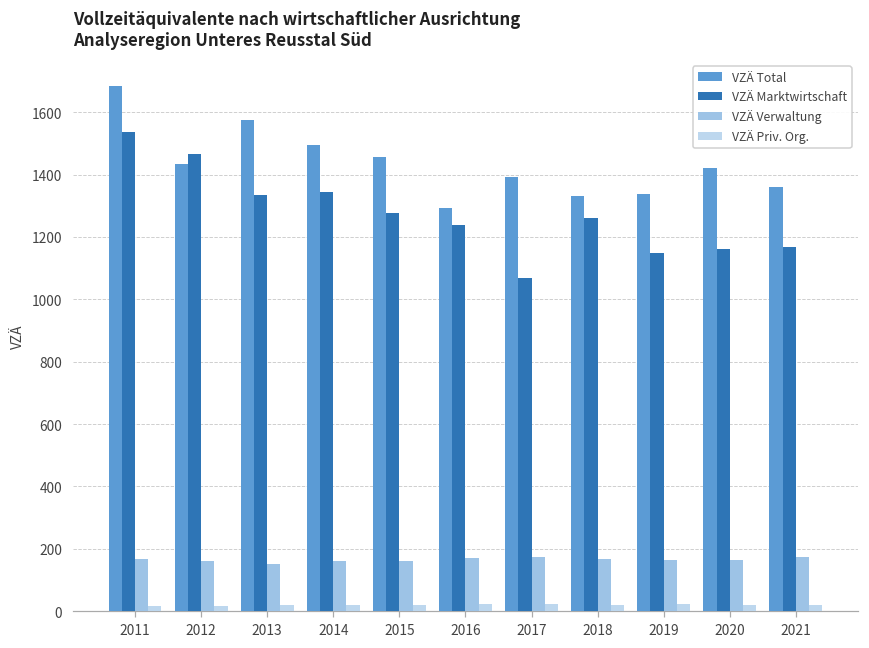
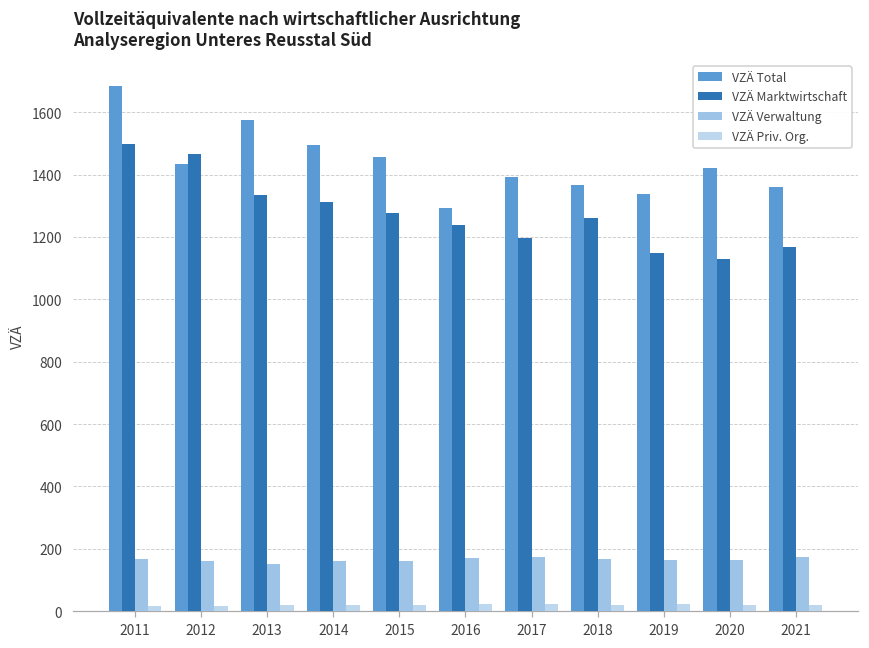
VZÄ Marktwirtschaft, 2011: 1540 -> 1500
VZÄ Marktwirtschaft, 2014: 1340 -> 1310
VZÄ Marktwirtschaft, 2017: 1070 -> 1200
VZÄ Total, 2018: 1330 -> 1370
VZÄ Marktwirtschaft, 2020: 1160 -> 1130
